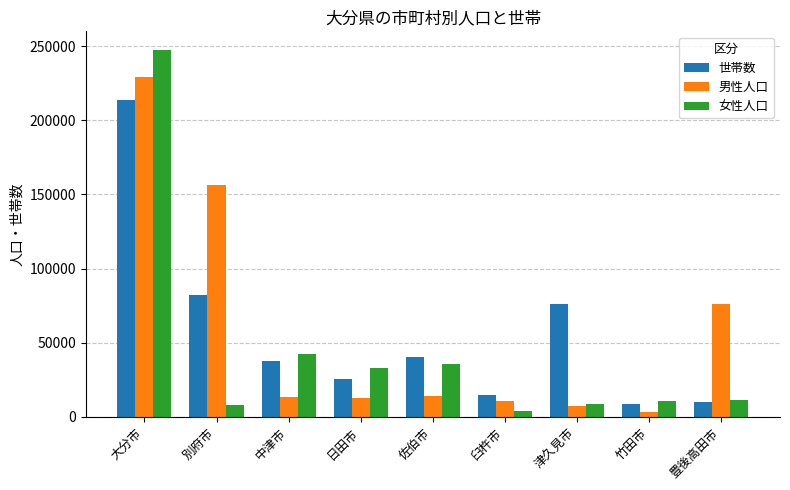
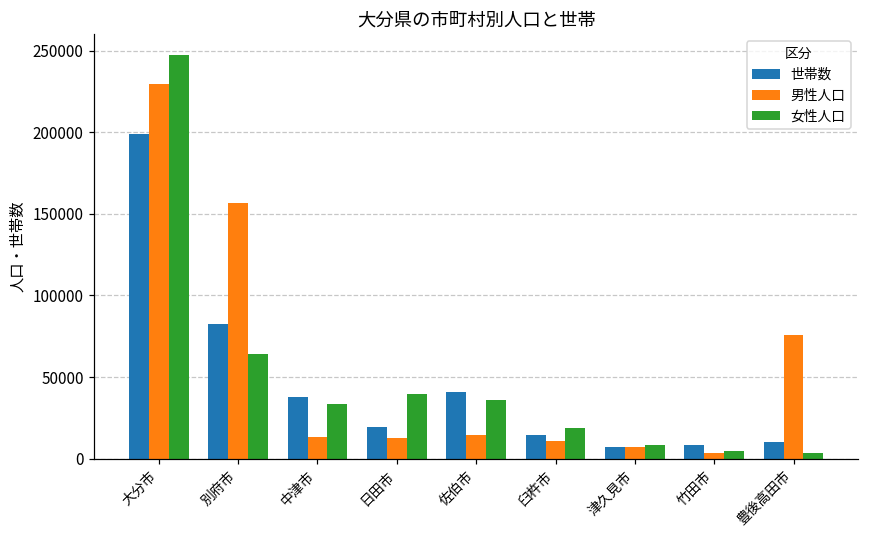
世帯数, 大分市: 214000 -> 199000
女性人口, 別府市: 8000 -> 64000
女性人口, 中津市: 42000 -> 33000
世帯数, 日田市: 25000 -> 19000
女性人口, 日田市: 33000 -> 40000
女性人口, 臼杵市: 4000 -> 19000
世帯数, 津久見市: 76000 -> 7000
女性人口, 竹田市: 11000 -> 5000
女性人口, 豊後高田市: 12000 -> 3000
